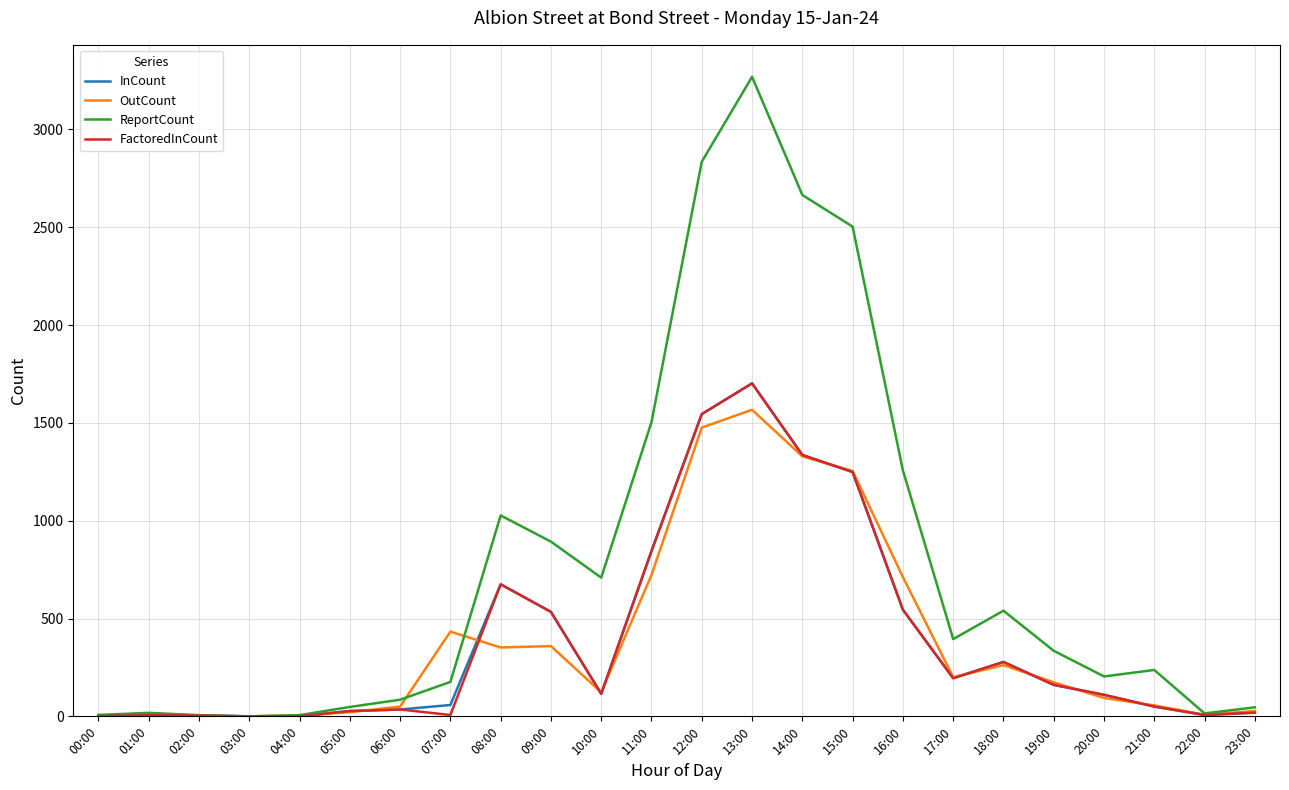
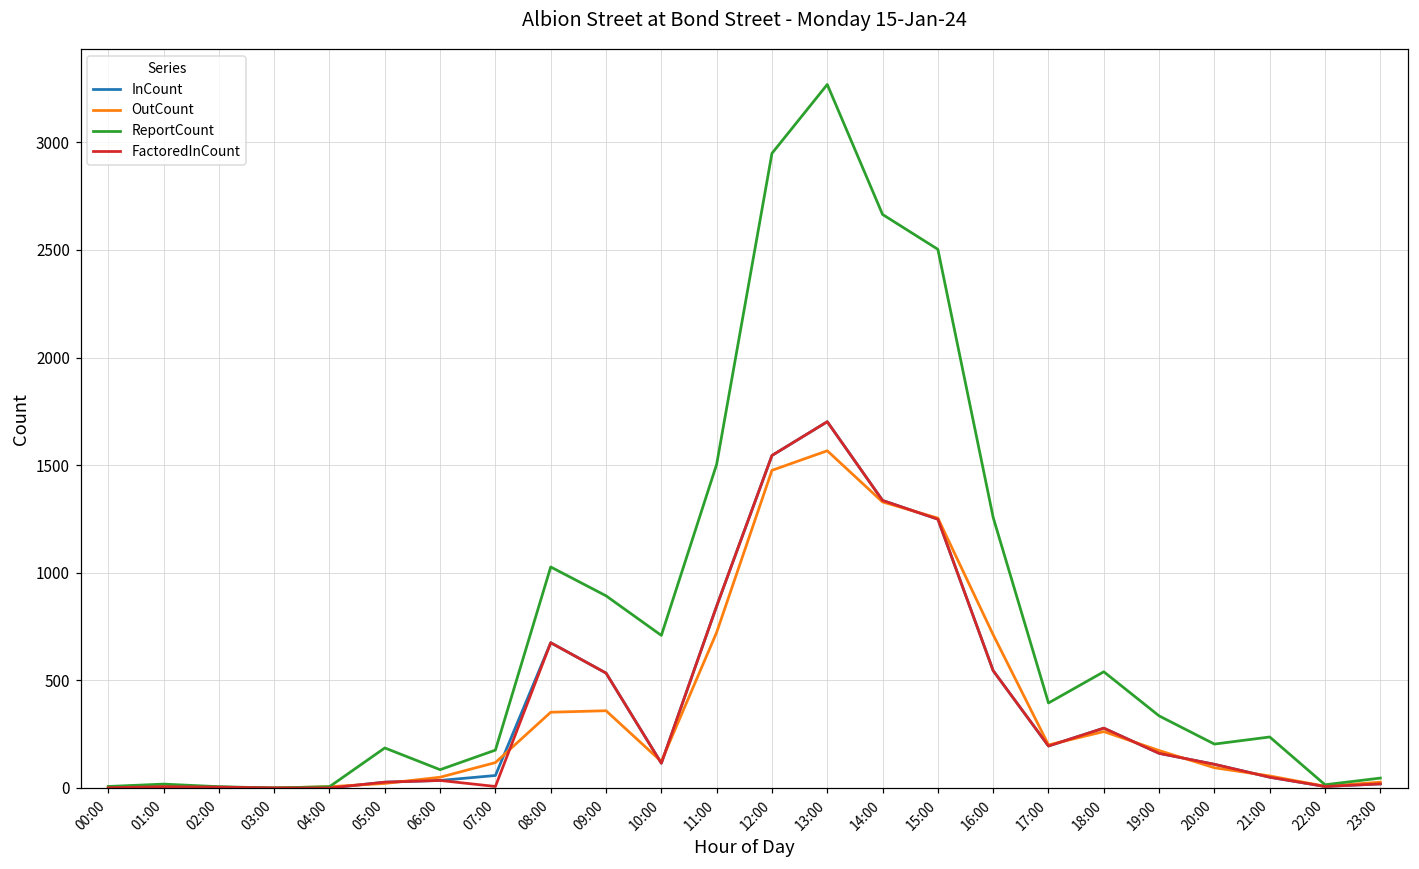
ReportCount, 05:00: 50 -> 190
OutCount, 07:00: 430 -> 120
ReportCount, 12:00: 2840 -> 2950
